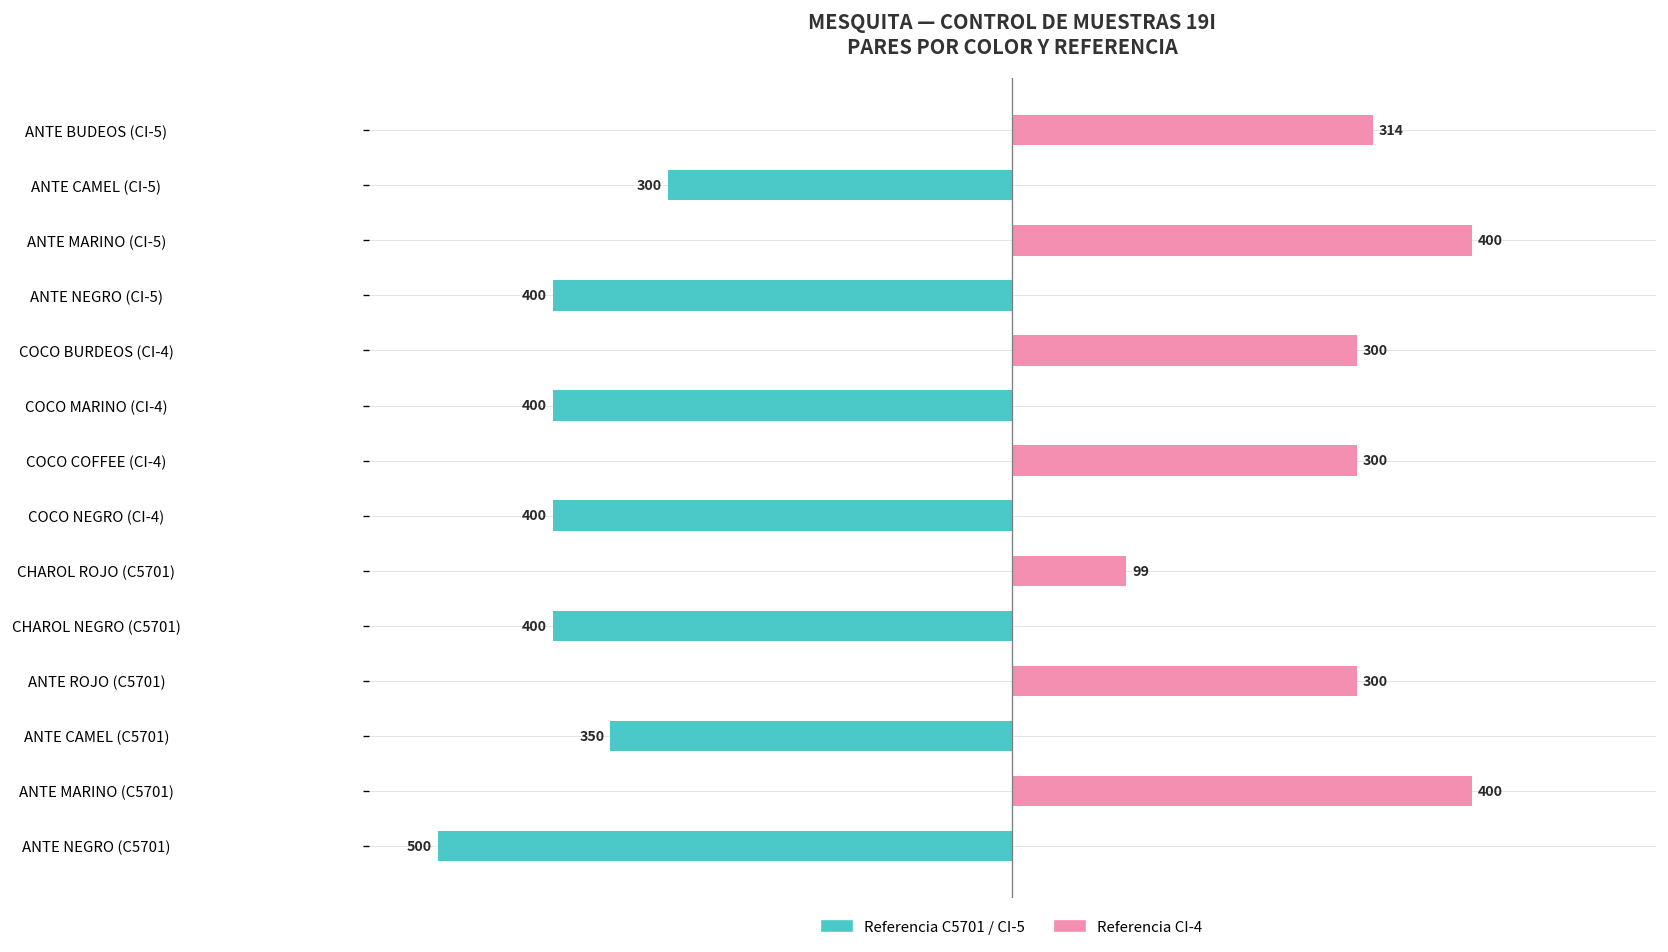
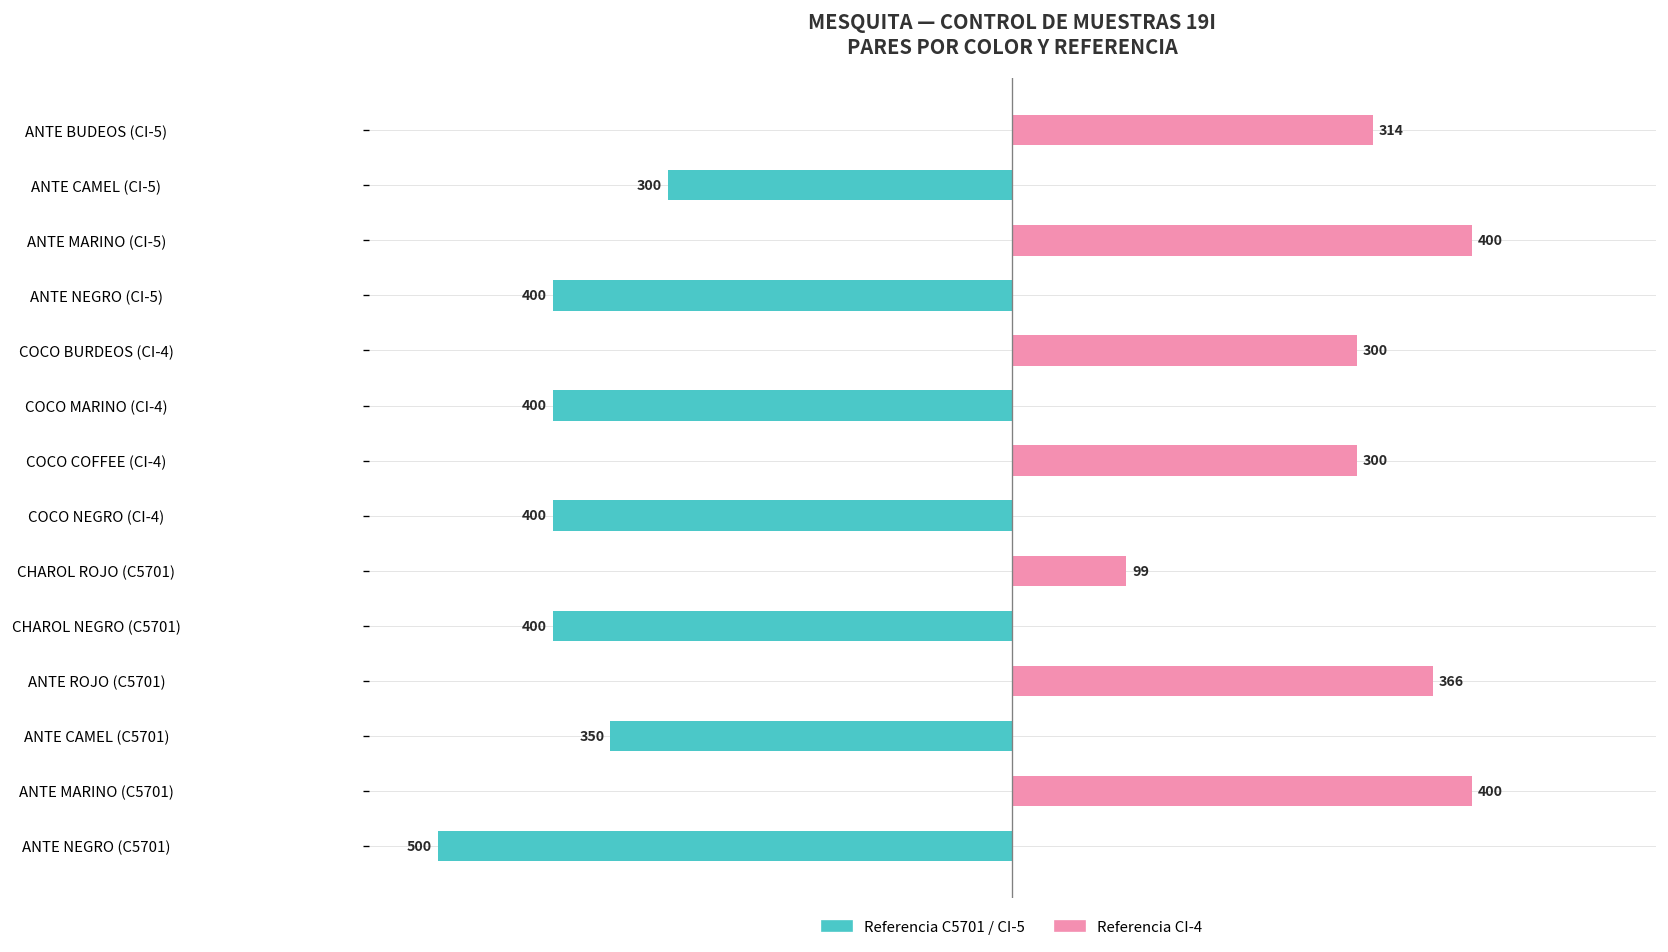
Referencia CI-4, ANTE ROJO (C5701): 300 -> 366
